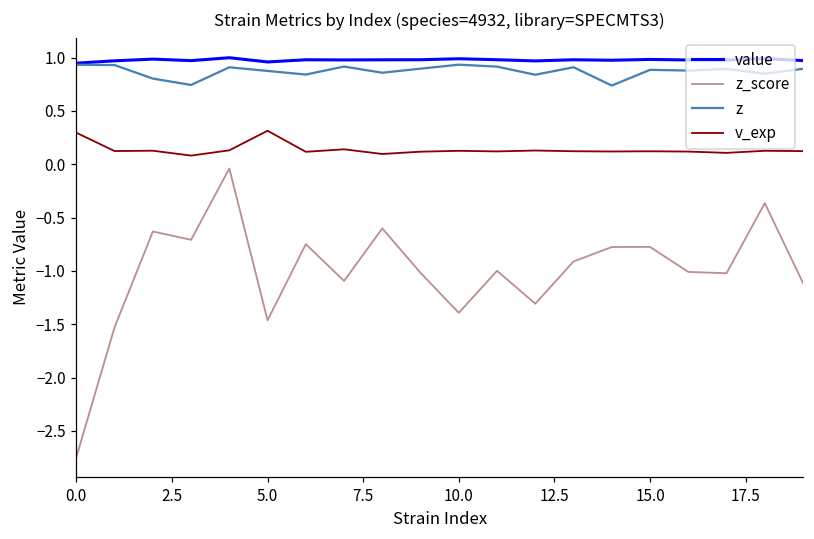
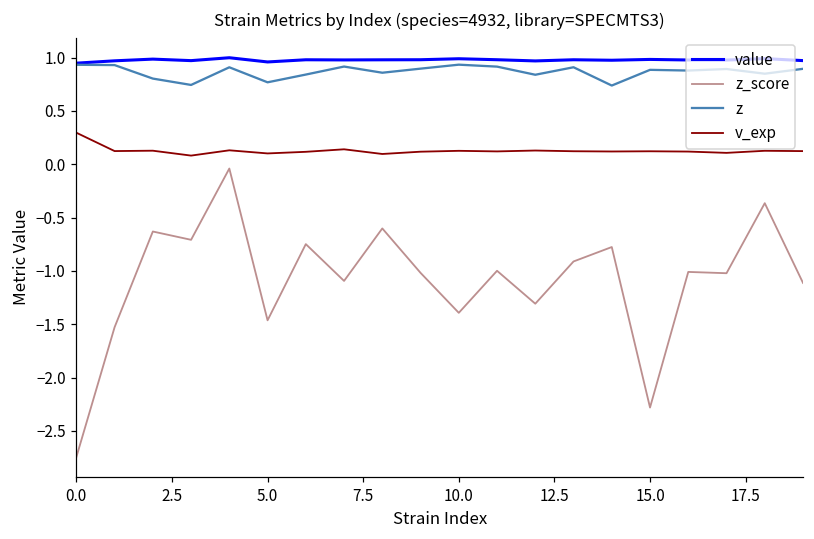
z, 5.0: 0.9 -> 0.8
v_exp, 5.0: 0.3 -> 0.1
z_score, 15.0: -0.8 -> -2.3
